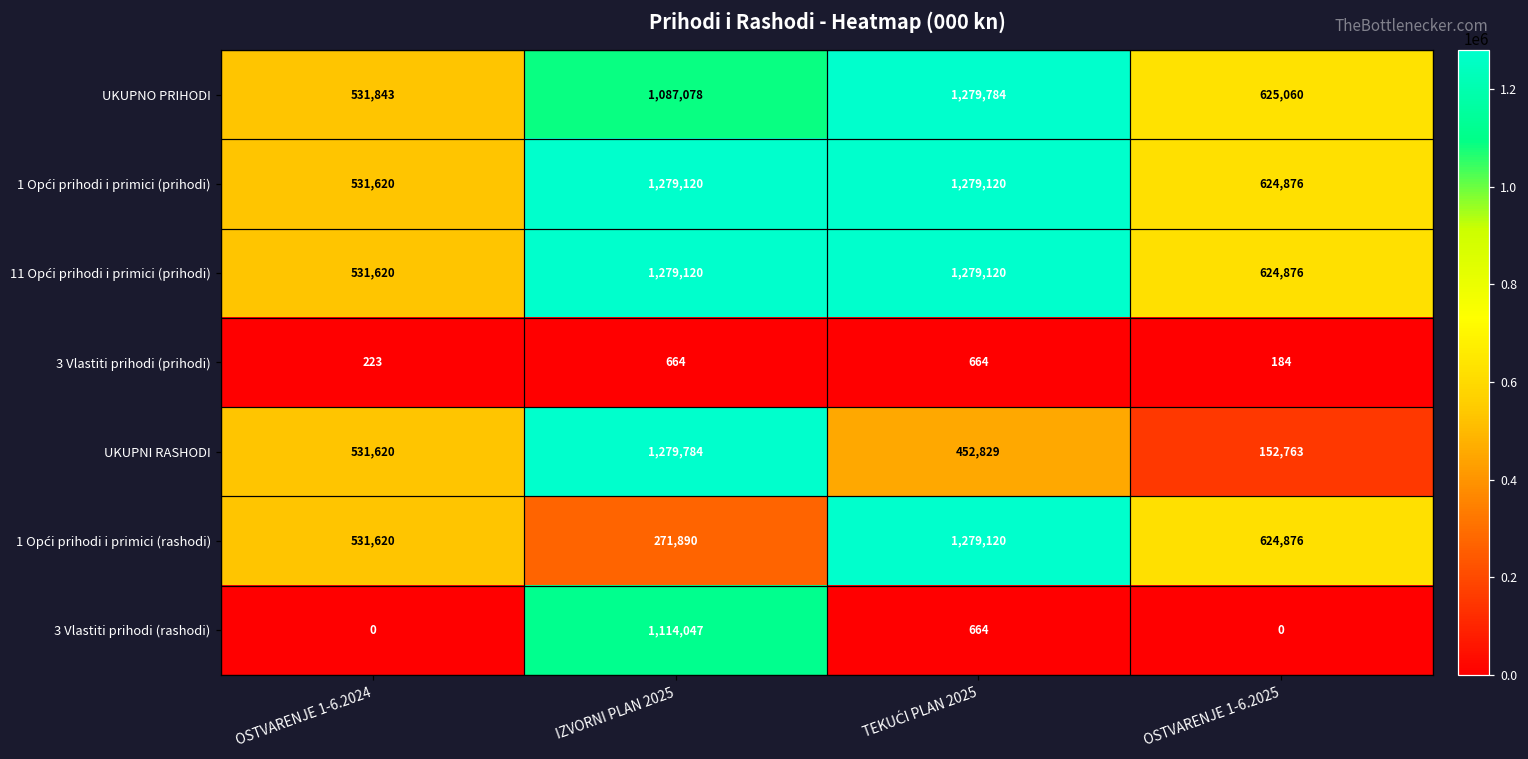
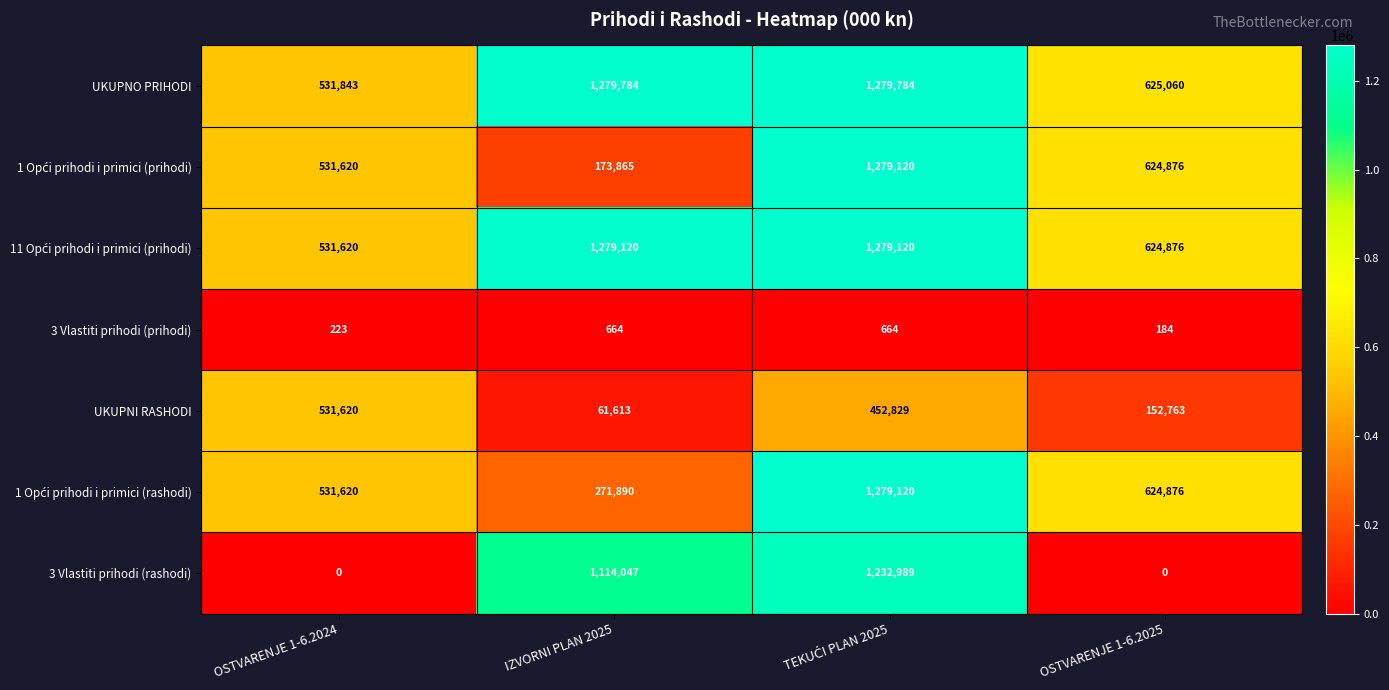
UKUPNO PRIHODI, IZVORNI PLAN 2025: 1,087,078 -> 1,279,784
1 Opći prihodi i primici (prihodi), IZVORNI PLAN 2025: 1,279,120 -> 173,865
UKUPNI RASHODI, IZVORNI PLAN 2025: 1,279,784 -> 61,613
3 Vlastiti prihodi (rashodi), TEKUĆI PLAN 2025: 664 -> 1,232,989
